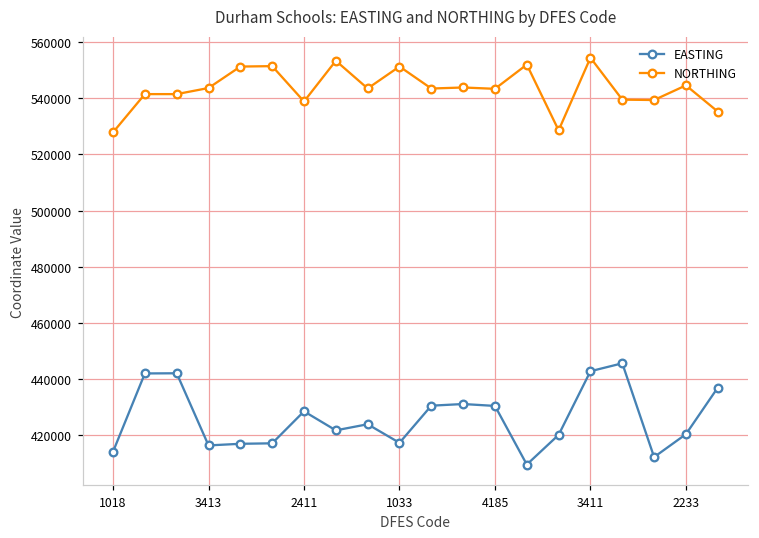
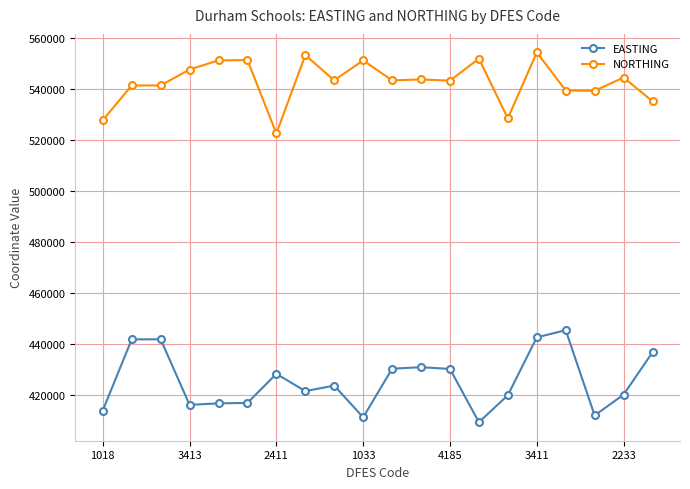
NORTHING, 3413: 544000 -> 548000
NORTHING, 2411: 539000 -> 523000
EASTING, 1033: 417000 -> 411000
